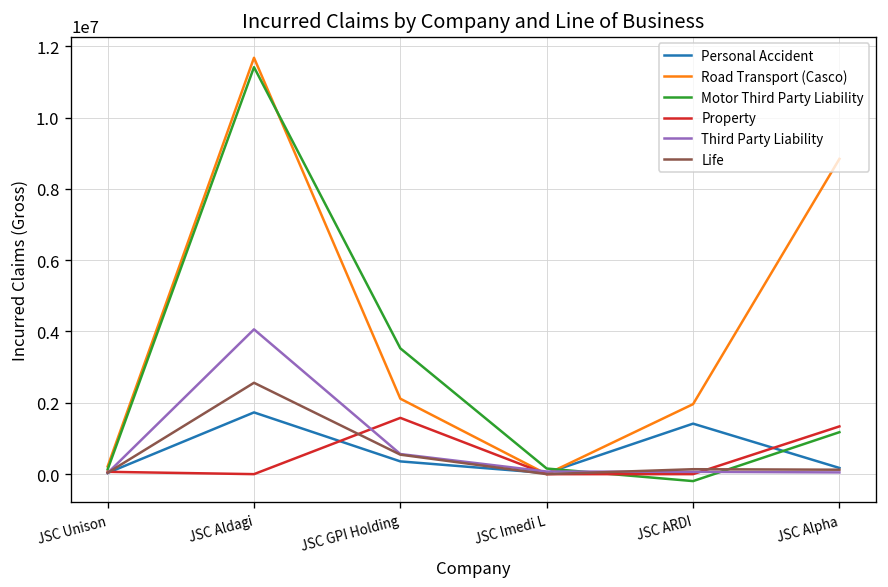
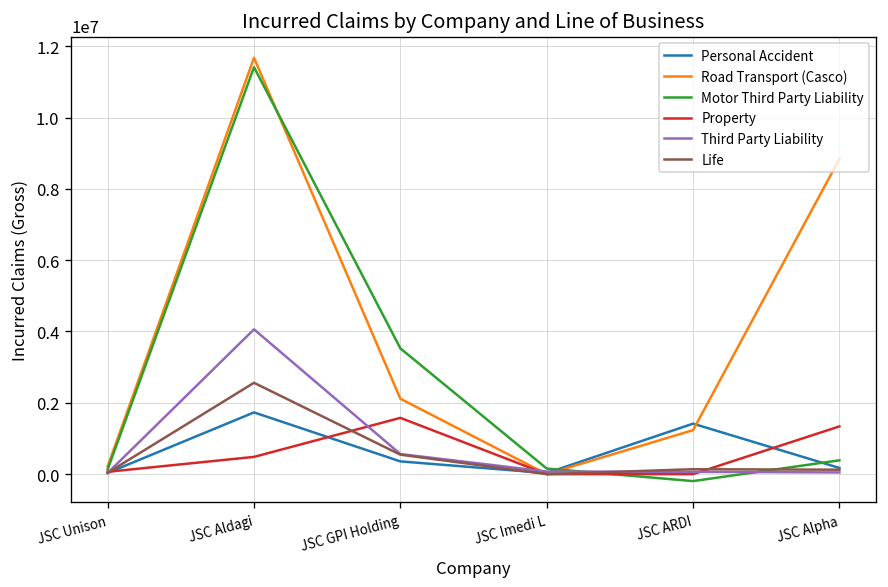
Property, JSC Aldagi: 0 -> 500000
Road Transport (Casco), JSC ARDI: 2000000 -> 1200000
Motor Third Party Liability, JSC Alpha: 1200000 -> 400000
